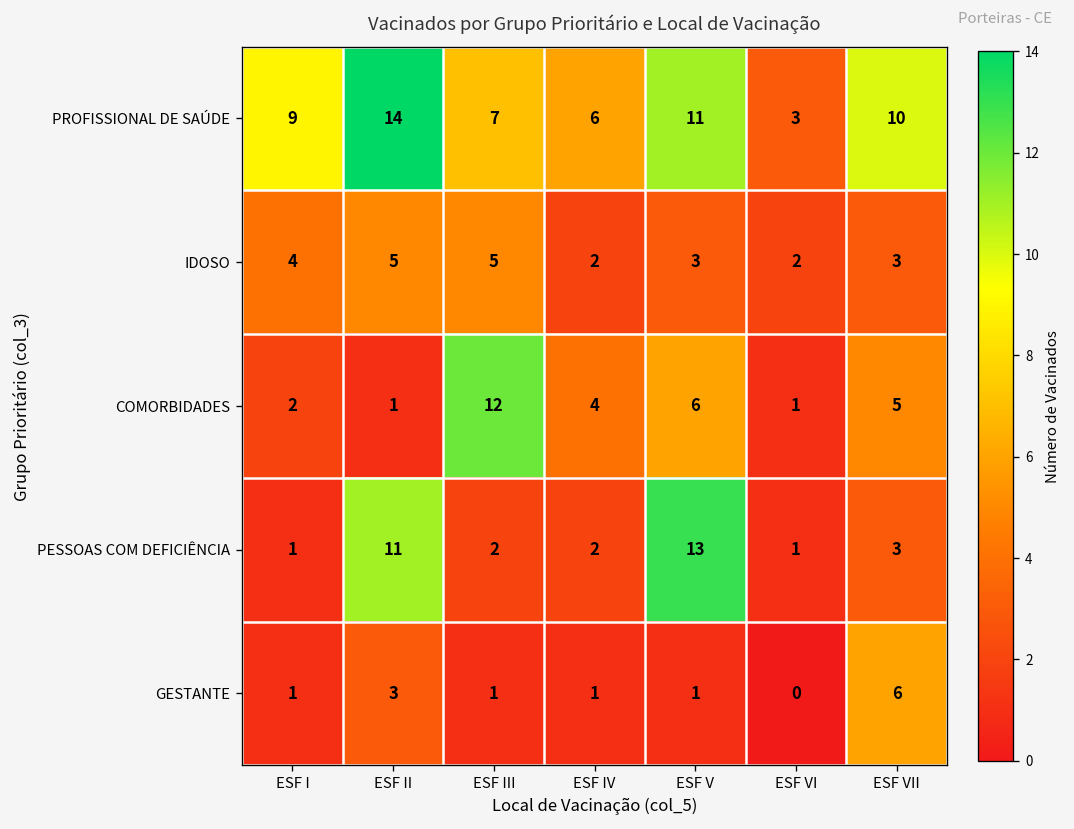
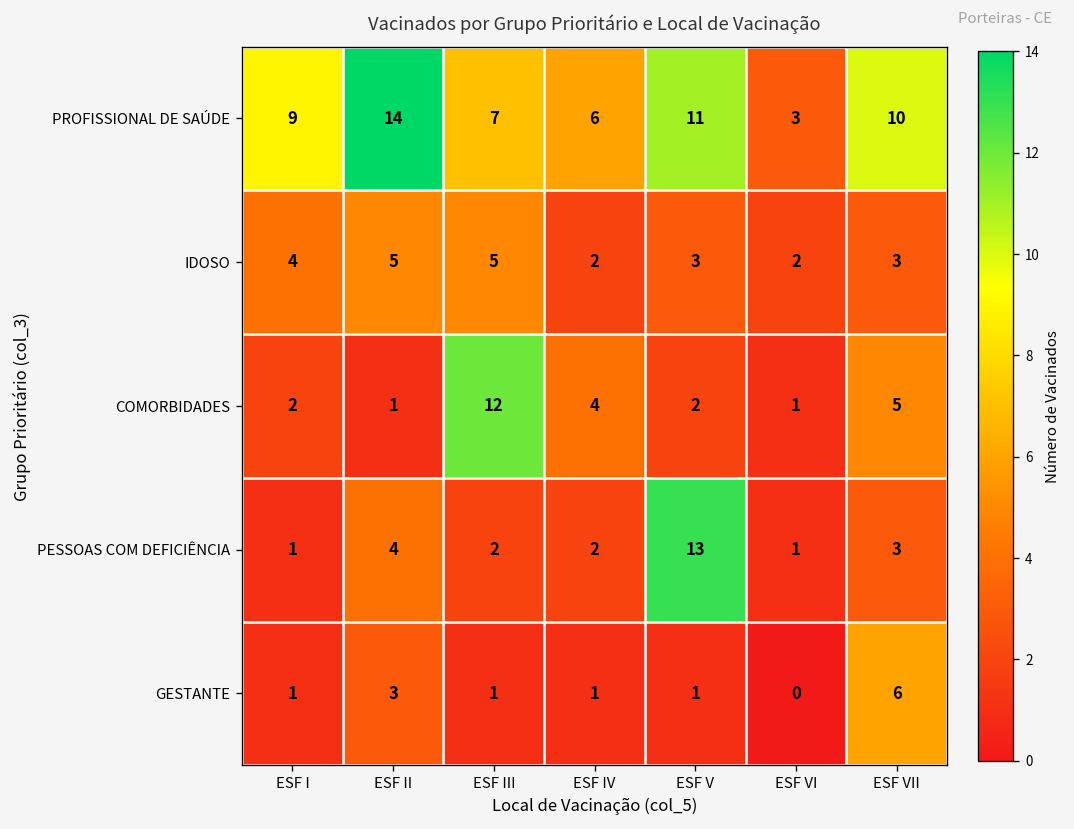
COMORBIDADES, ESF V: 6 -> 2
PESSOAS COM DEFICIÊNCIA, ESF II: 11 -> 4
